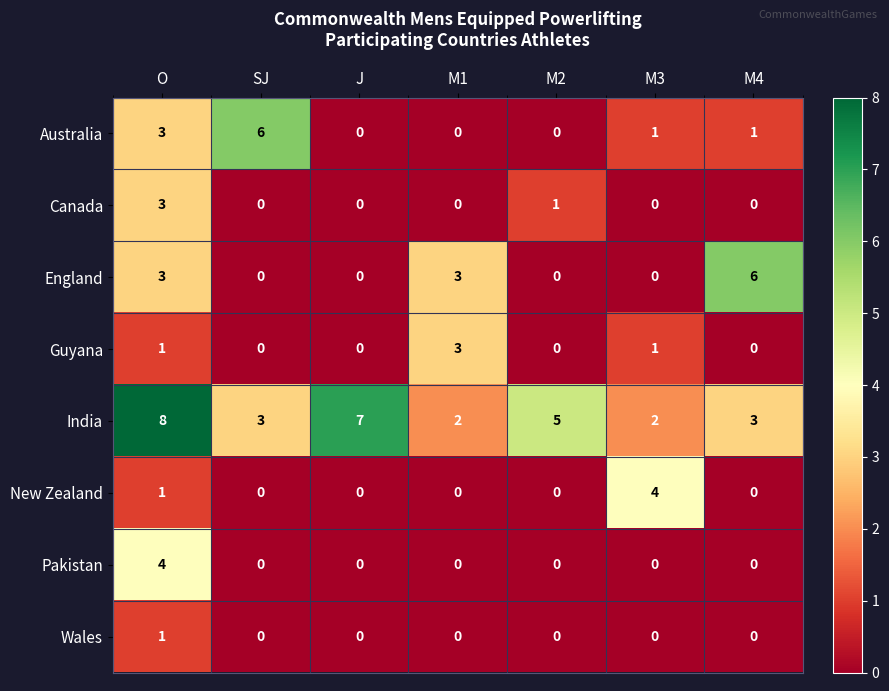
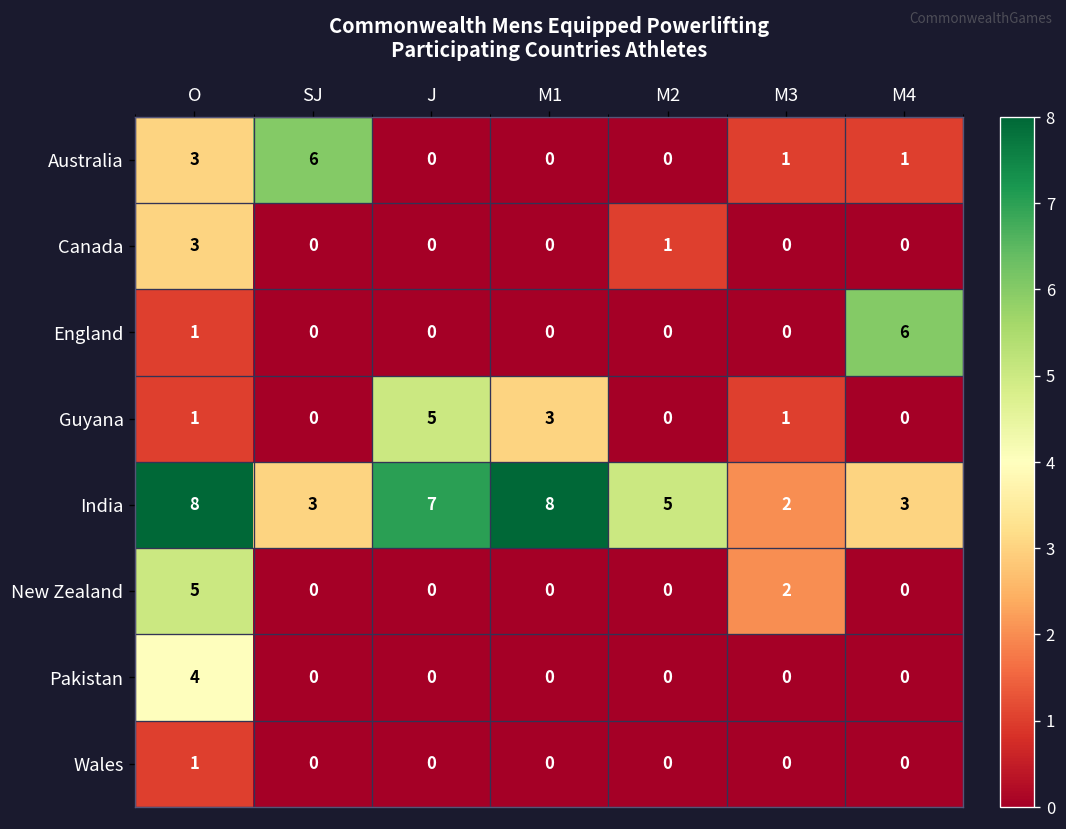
England, O: 3 -> 1
England, M1: 3 -> 0
Guyana, J: 0 -> 5
India, M1: 2 -> 8
New Zealand, O: 1 -> 5
New Zealand, M3: 4 -> 2
